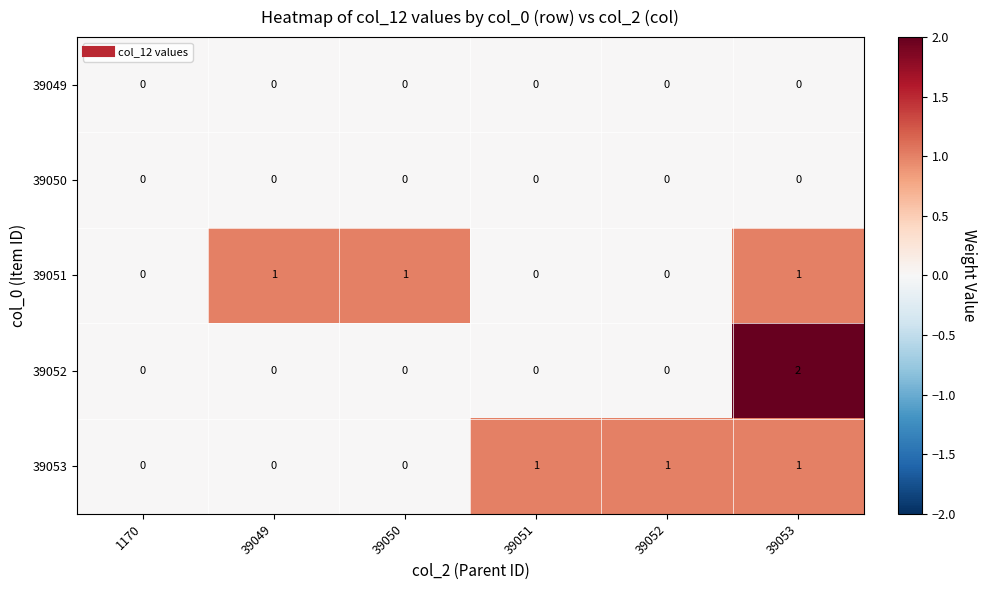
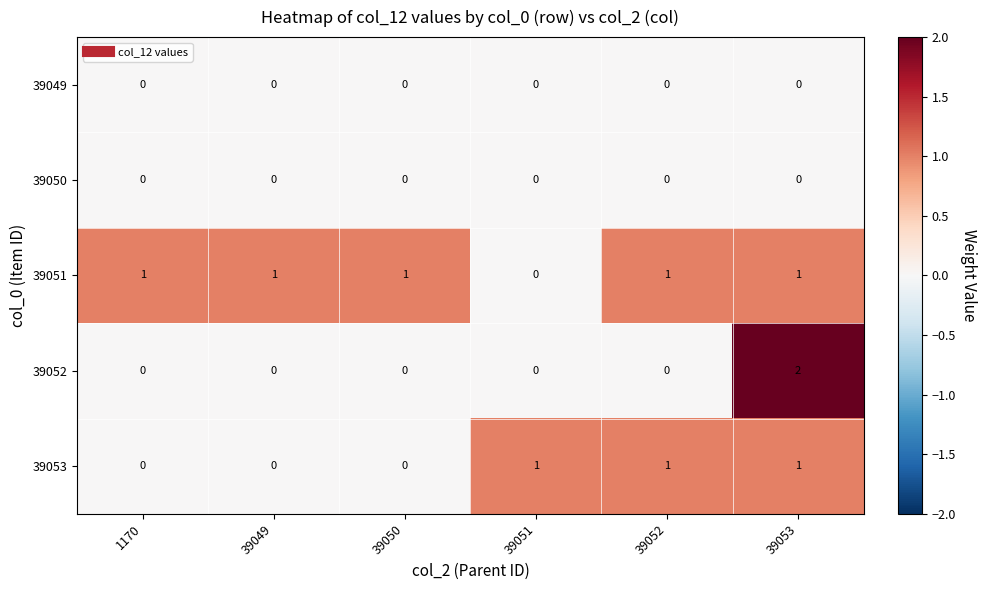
39051, 1170: 0 -> 1
39051, 39052: 0 -> 1
